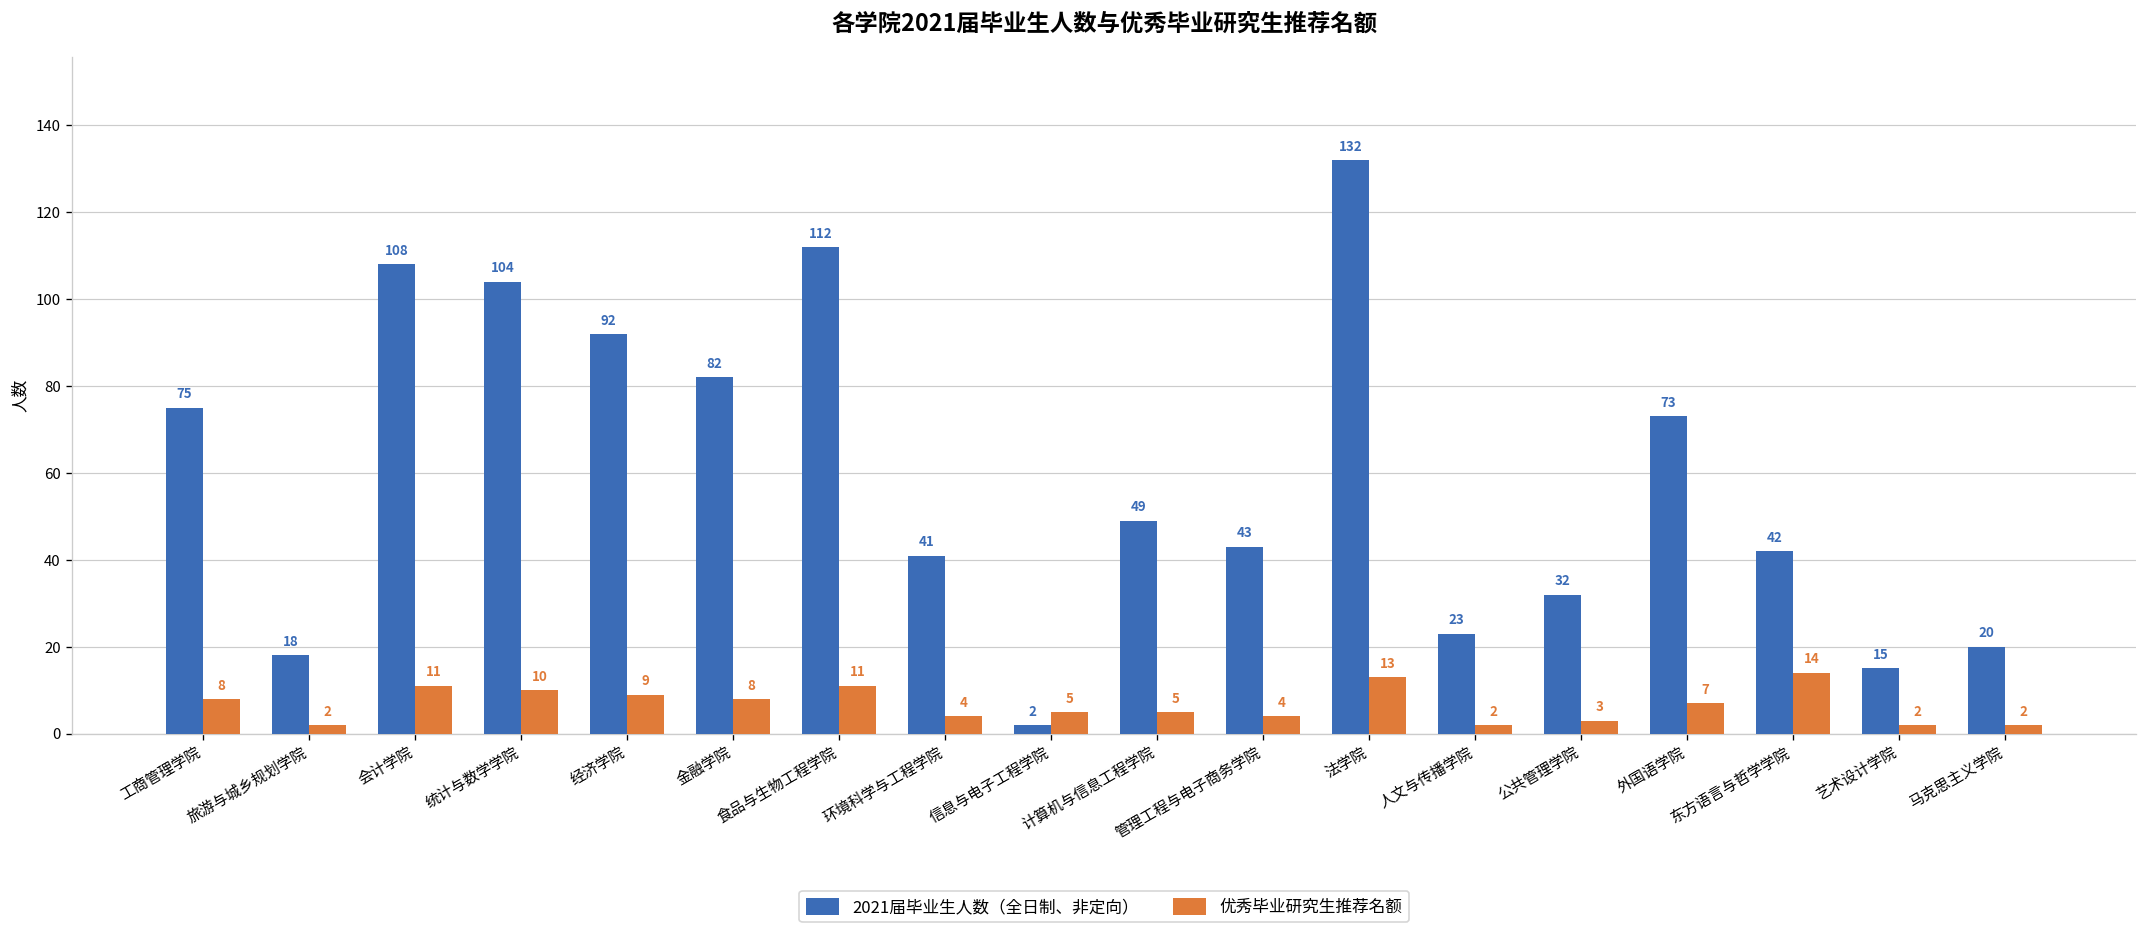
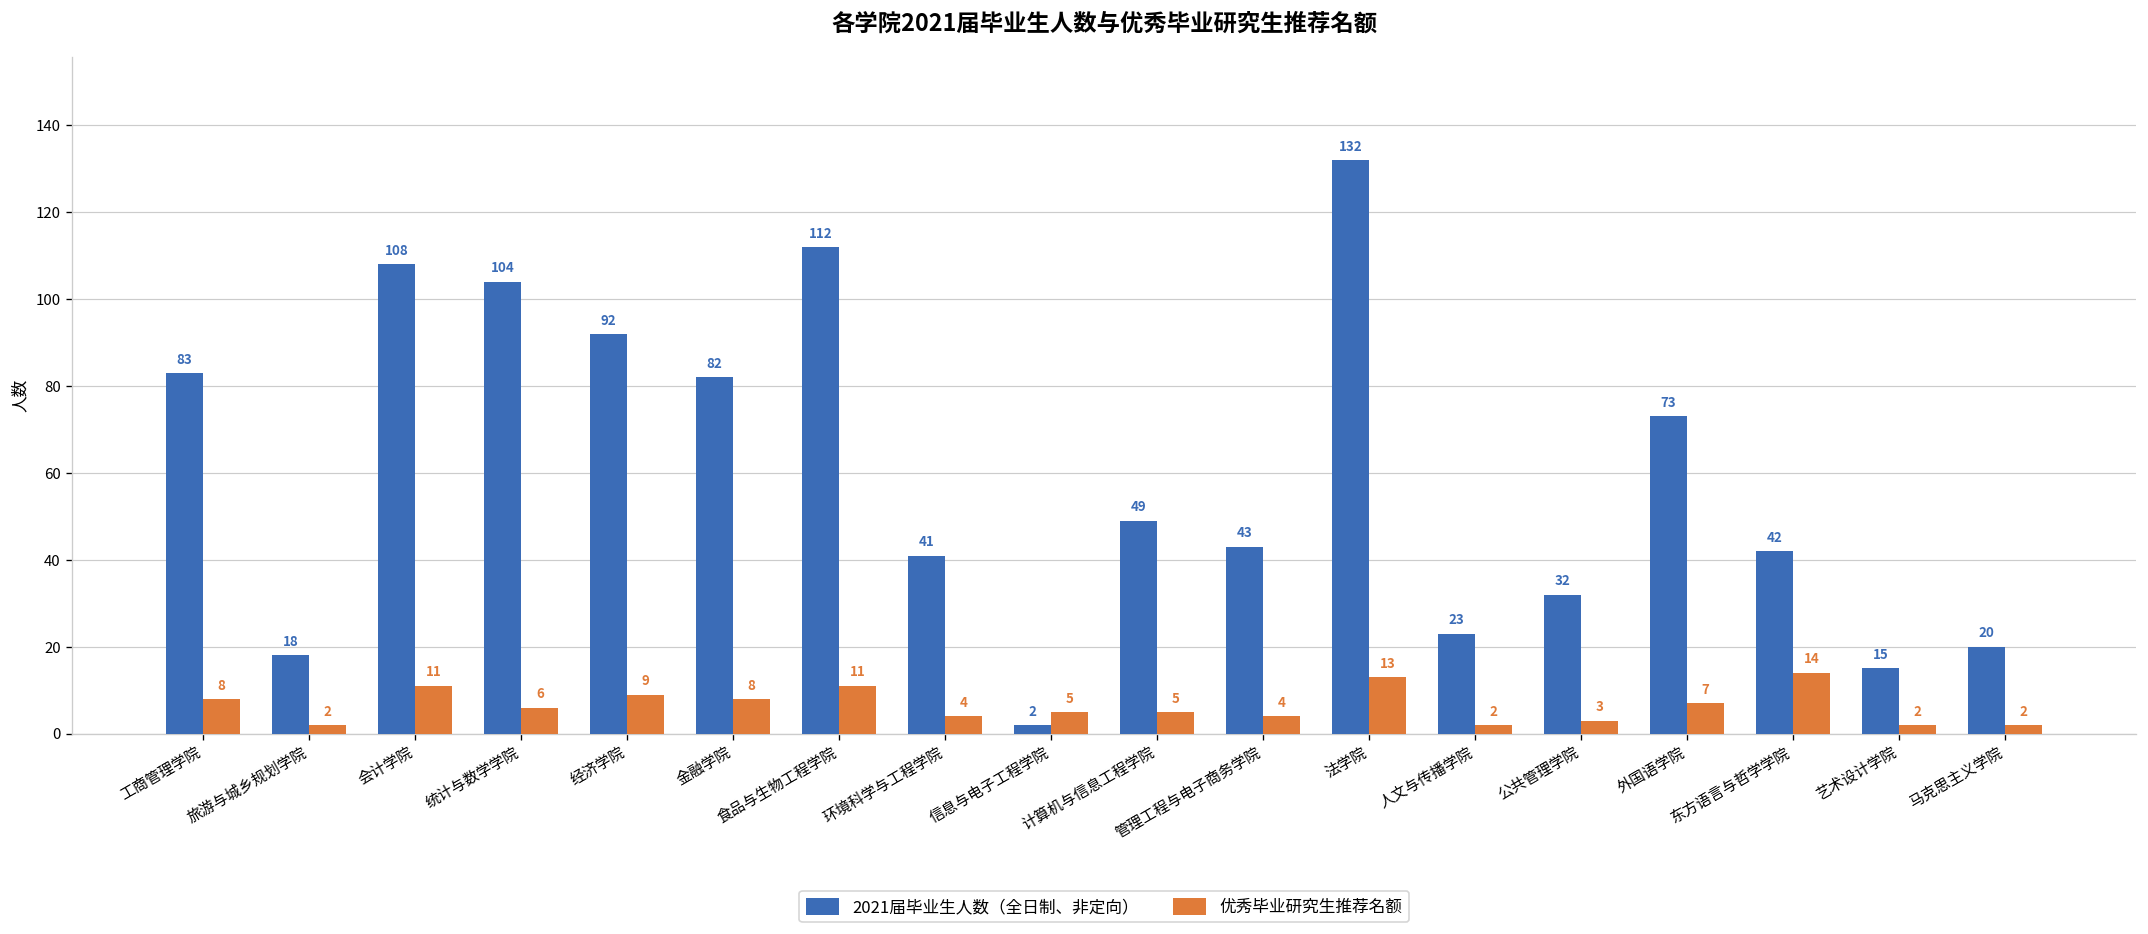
2021届毕业生人数（全日制、非定向）, 工商管理学院: 75 -> 83
优秀毕业研究生推荐名额, 统计与数学学院: 10 -> 6
